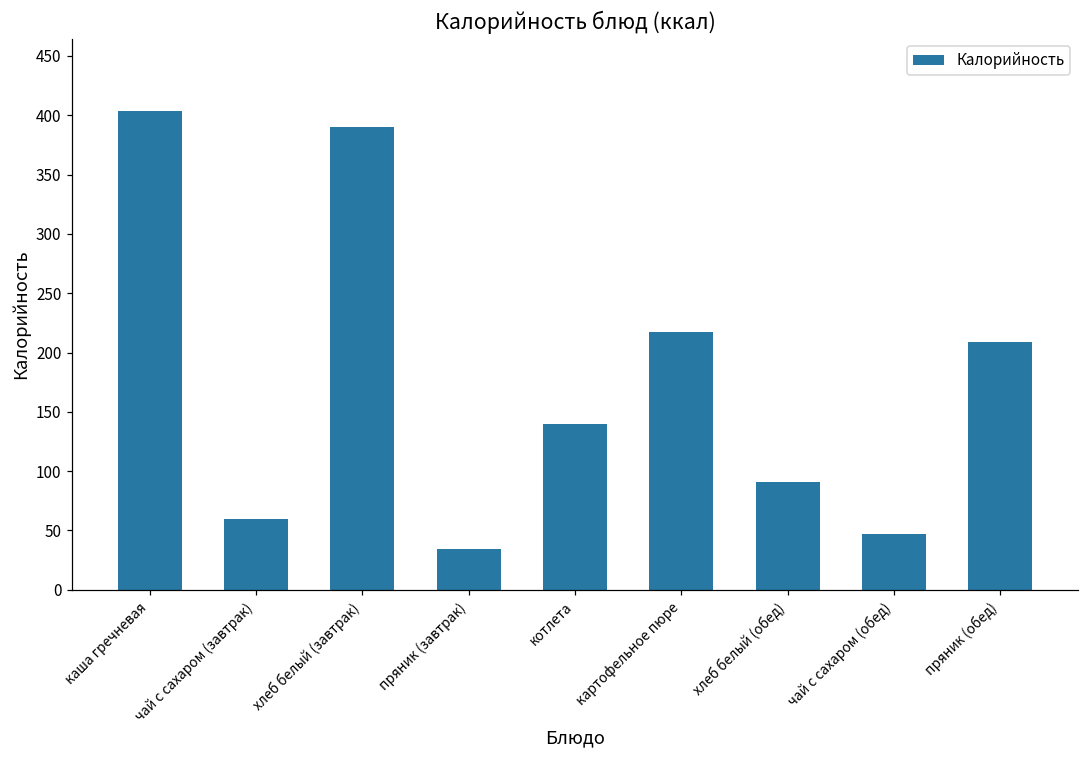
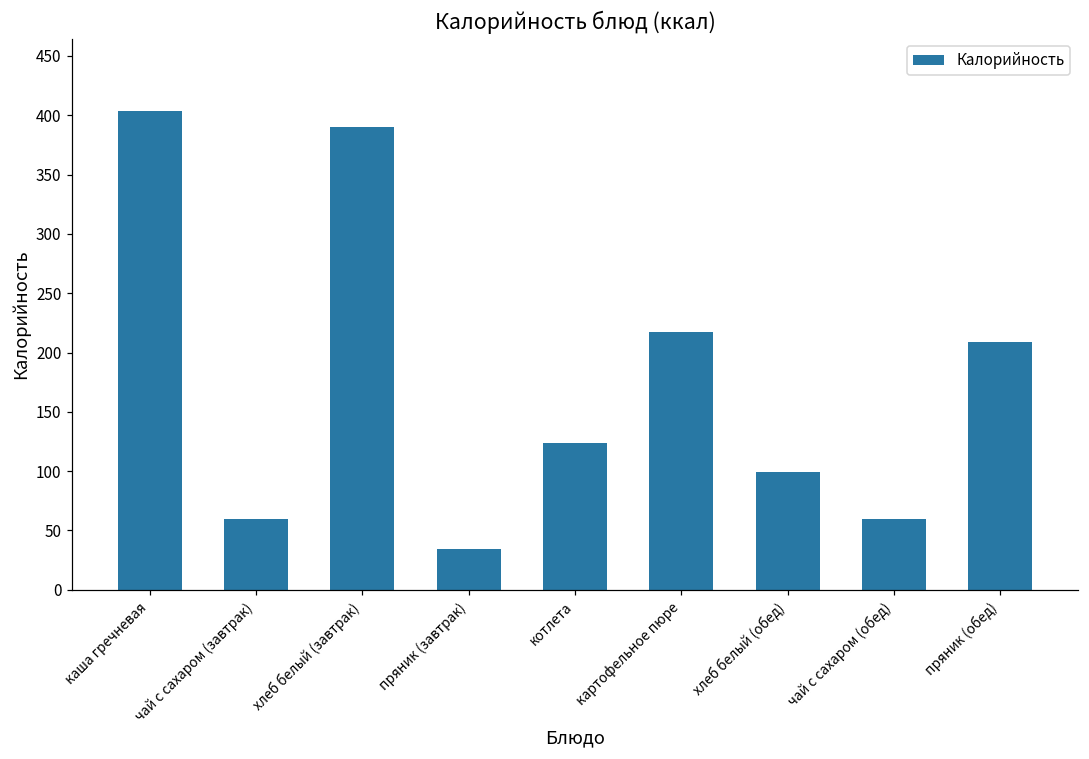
котлета: 140 -> 124
хлеб белый (обед): 91 -> 99
чай с сахаром (обед): 47 -> 60
